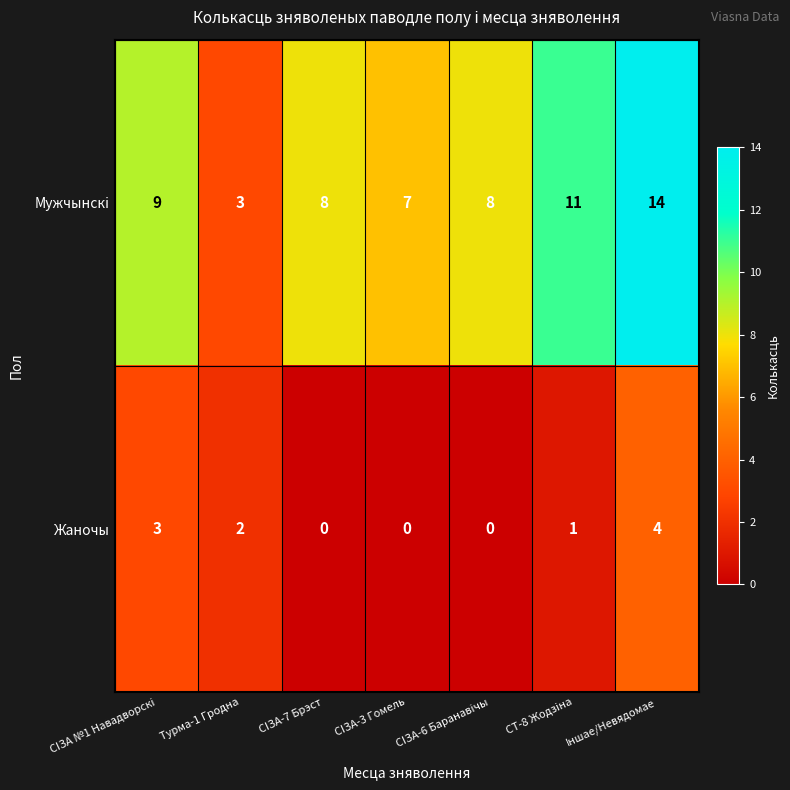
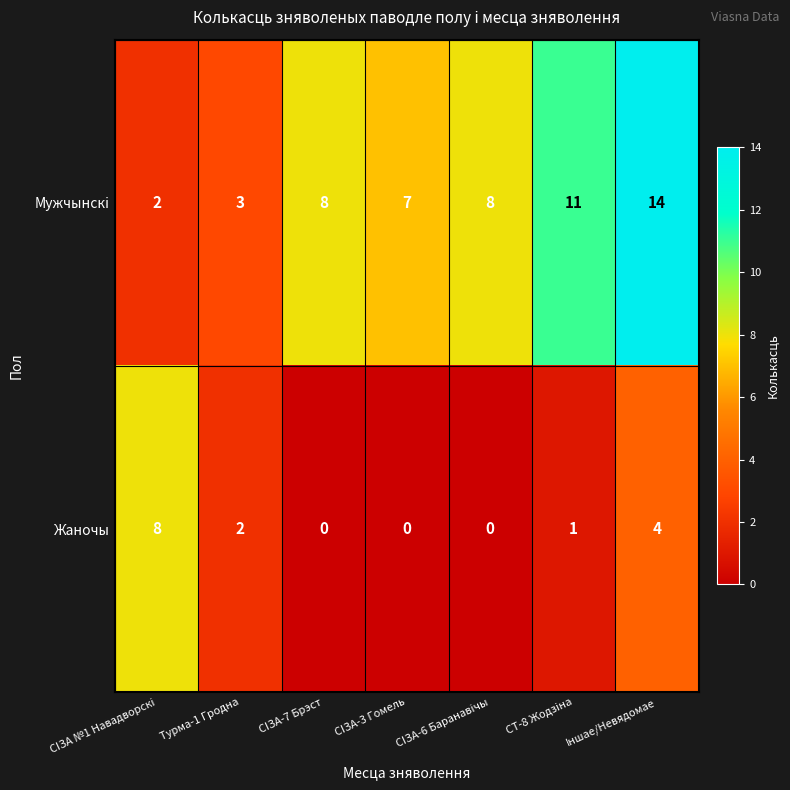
Мужчынскі, СІЗА №1 Навадворскі: 9 -> 2
Жаночы, СІЗА №1 Навадворскі: 3 -> 8
